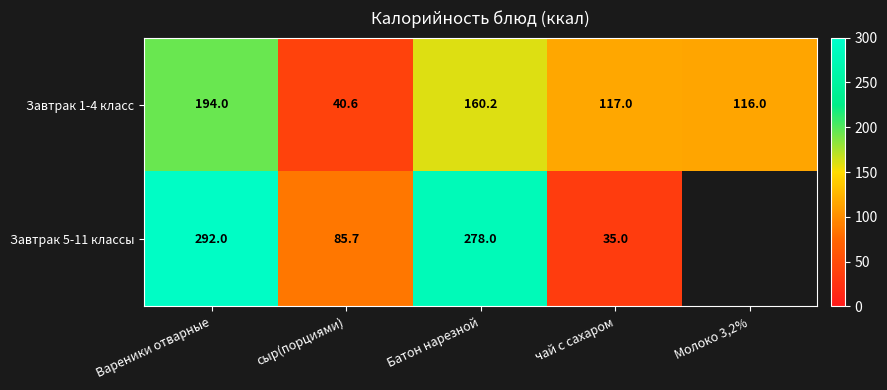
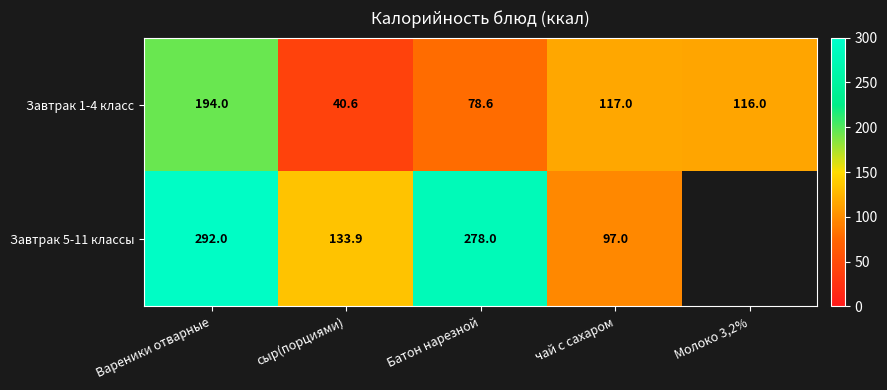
Завтрак 1-4 класс, Батон нарезной: 160.2 -> 78.6
Завтрак 5-11 классы, сыр(порциями): 85.7 -> 133.9
Завтрак 5-11 классы, чай с сахаром: 35.0 -> 97.0
